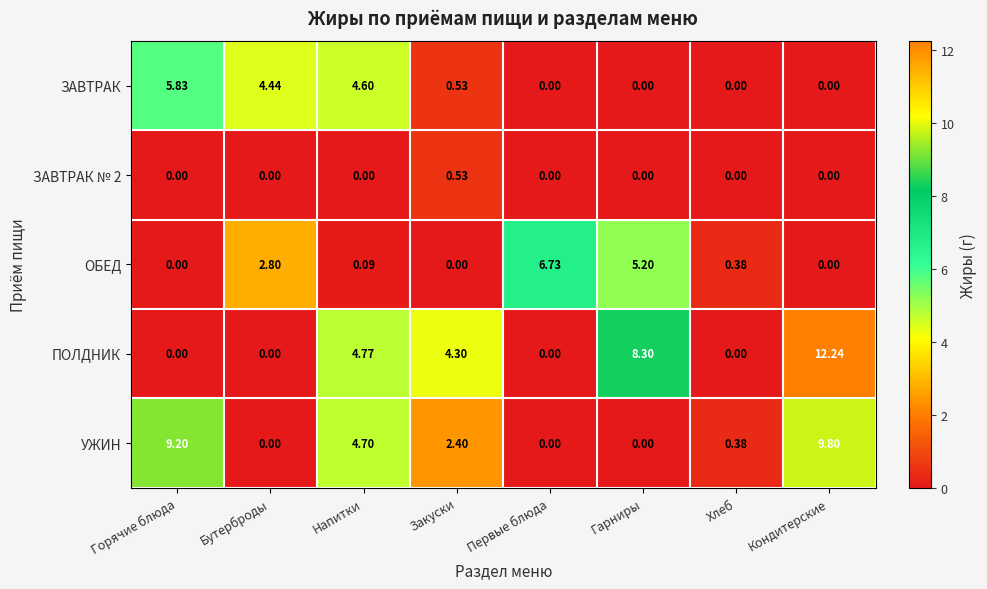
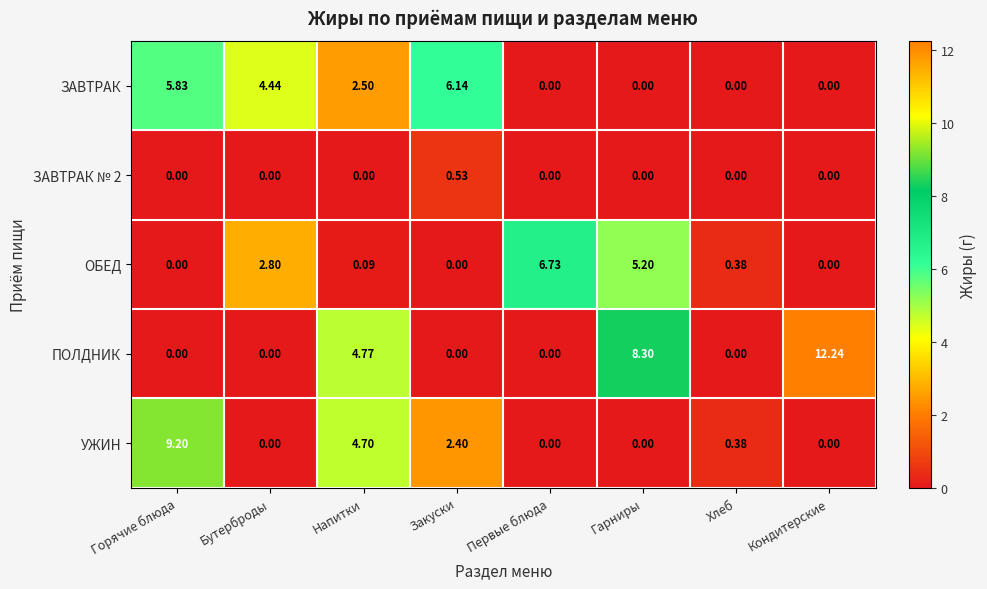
ЗАВТРАК, Напитки: 4.60 -> 2.50
ЗАВТРАК, Закуски: 0.53 -> 6.14
ПОЛДНИК, Закуски: 4.30 -> 0.00
УЖИН, Кондитерские: 9.80 -> 0.00
